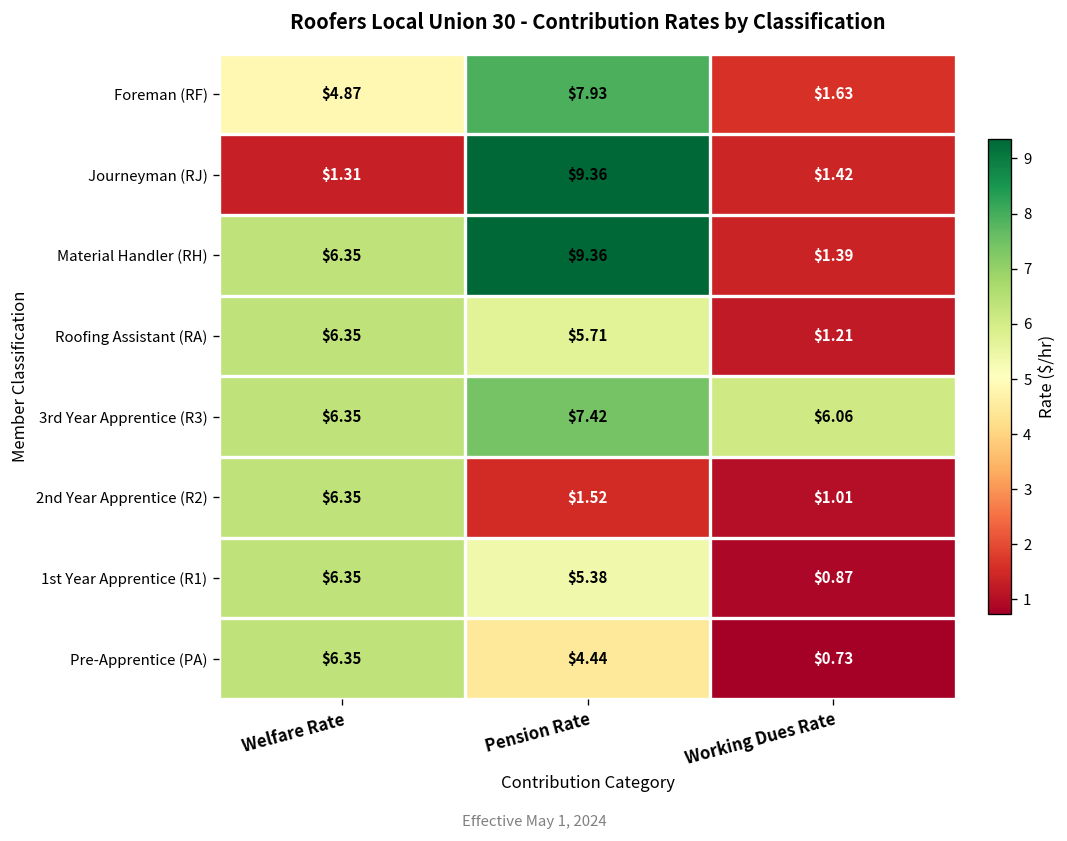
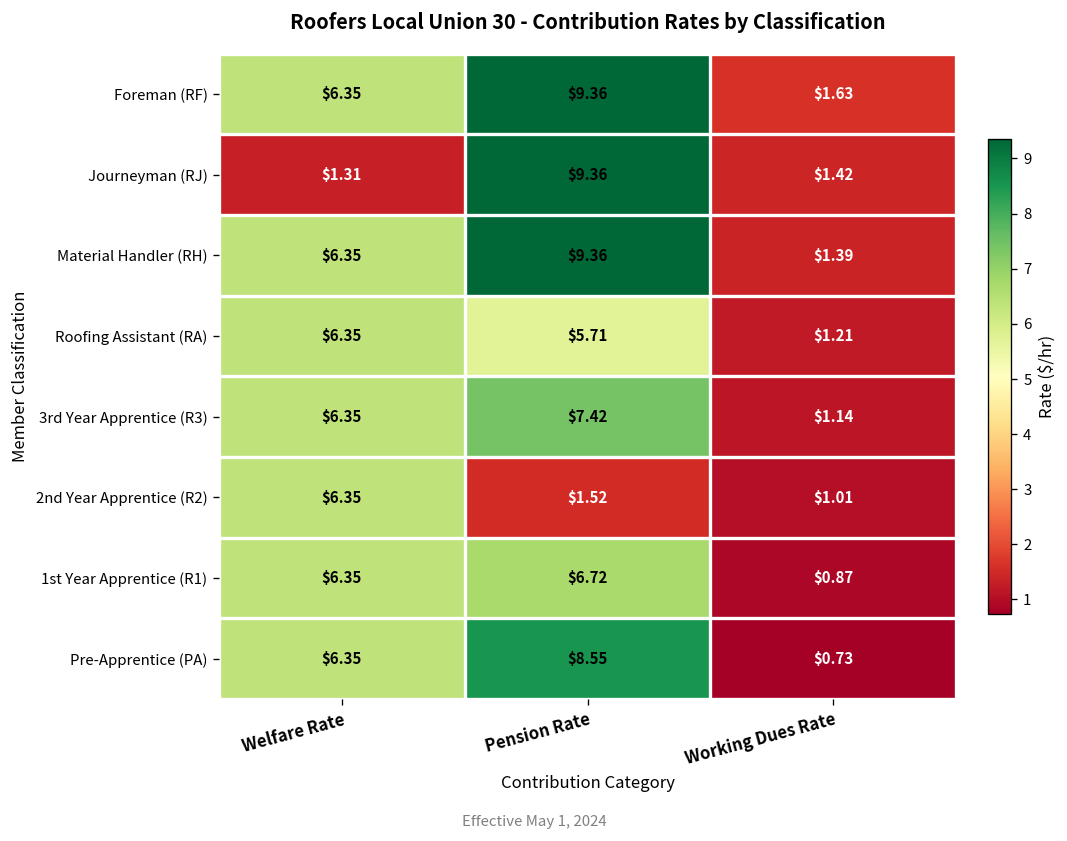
Foreman (RF), Welfare Rate: $4.87 -> $6.35
Foreman (RF), Pension Rate: $7.93 -> $9.36
3rd Year Apprentice (R3), Working Dues Rate: $6.06 -> $1.14
1st Year Apprentice (R1), Pension Rate: $5.38 -> $6.72
Pre-Apprentice (PA), Pension Rate: $4.44 -> $8.55
